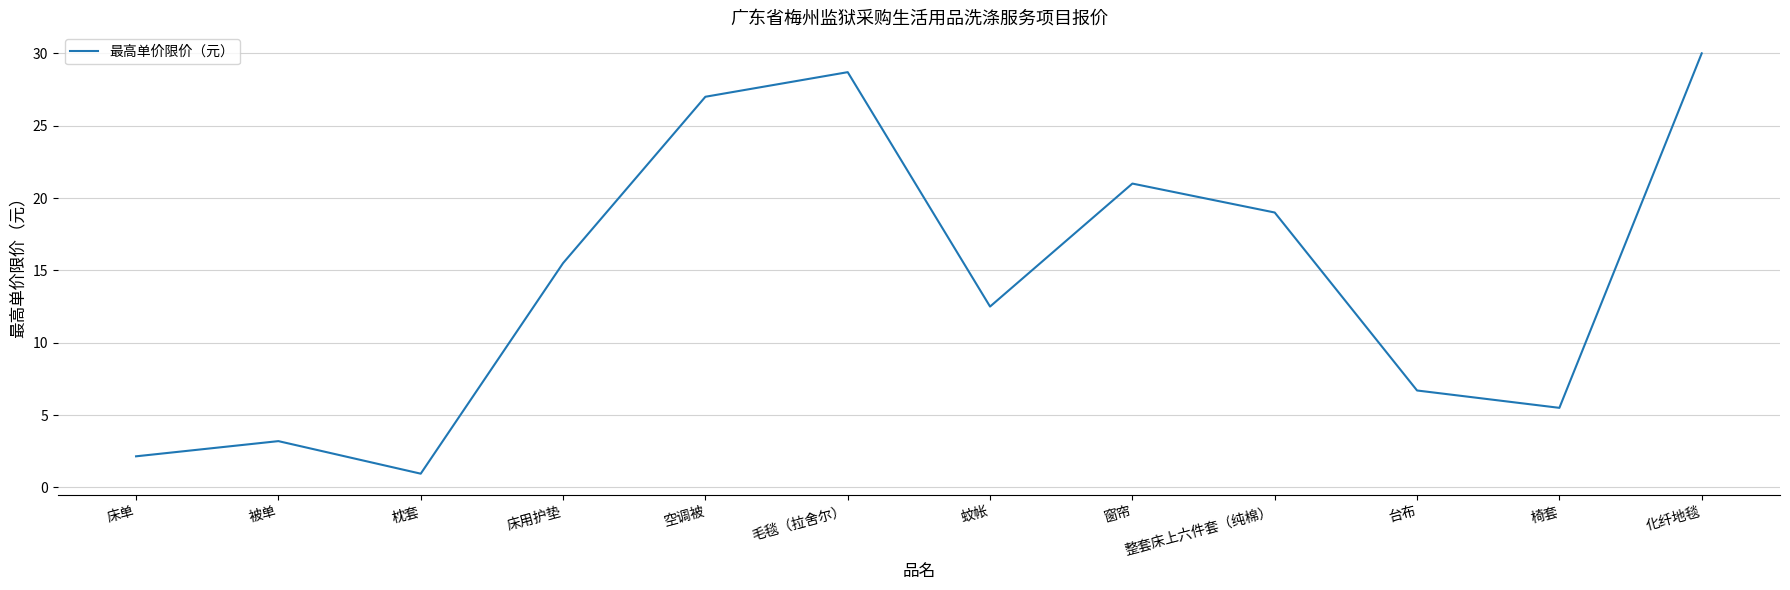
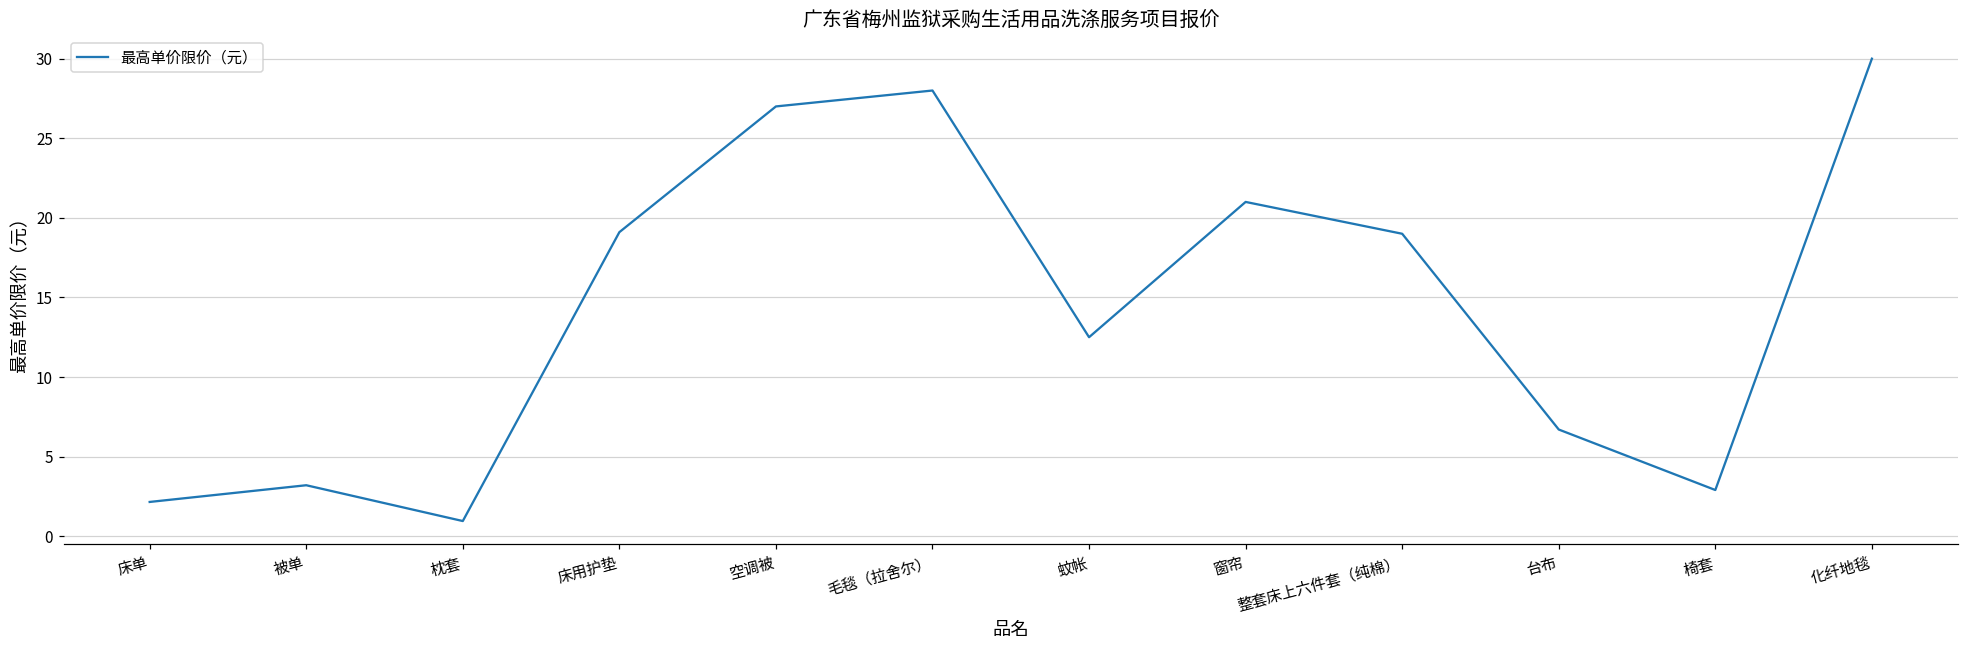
床用护垫: 15.5 -> 19.1
毛毯（拉舍尔）: 28.7 -> 28.0
椅套: 5.5 -> 2.9
